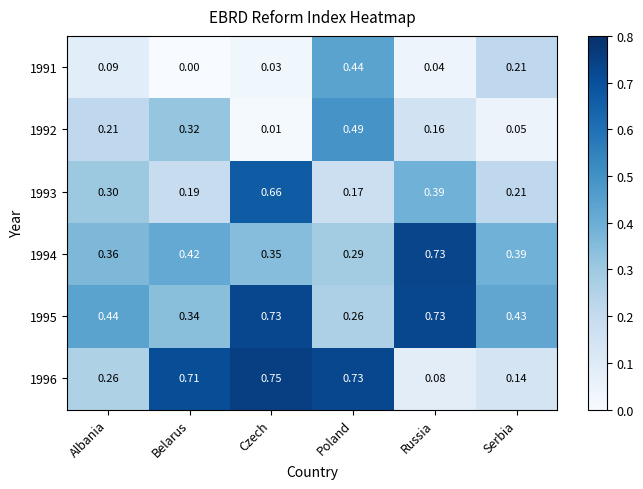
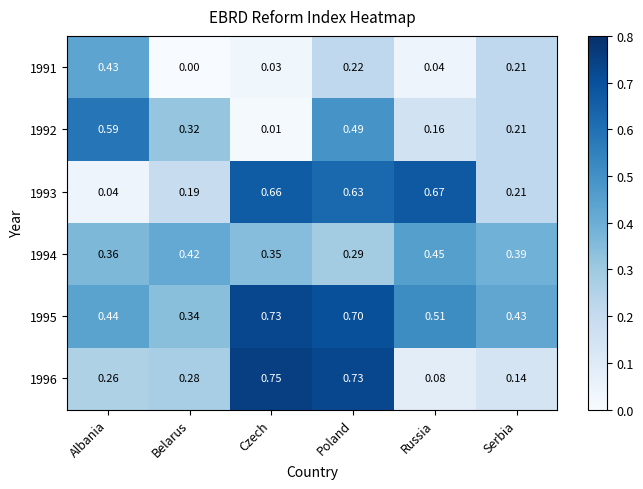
1991, Albania: 0.09 -> 0.43
1991, Poland: 0.44 -> 0.22
1992, Albania: 0.21 -> 0.59
1992, Serbia: 0.05 -> 0.21
1993, Albania: 0.30 -> 0.04
1993, Poland: 0.17 -> 0.63
1993, Russia: 0.39 -> 0.67
1994, Russia: 0.73 -> 0.45
1995, Poland: 0.26 -> 0.70
1995, Russia: 0.73 -> 0.51
1996, Belarus: 0.71 -> 0.28
